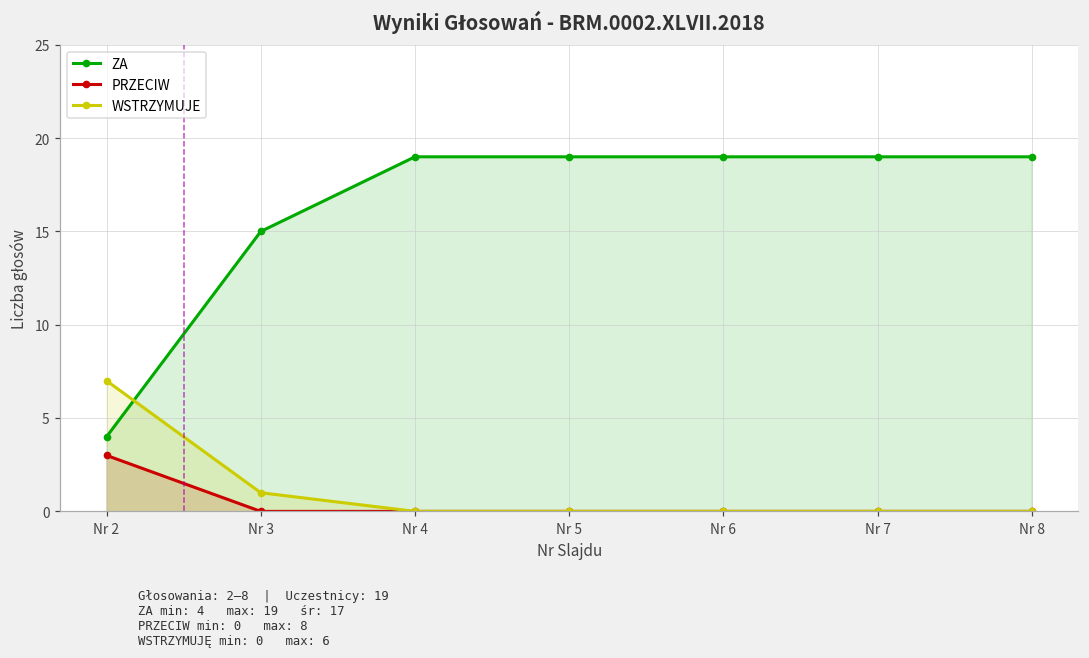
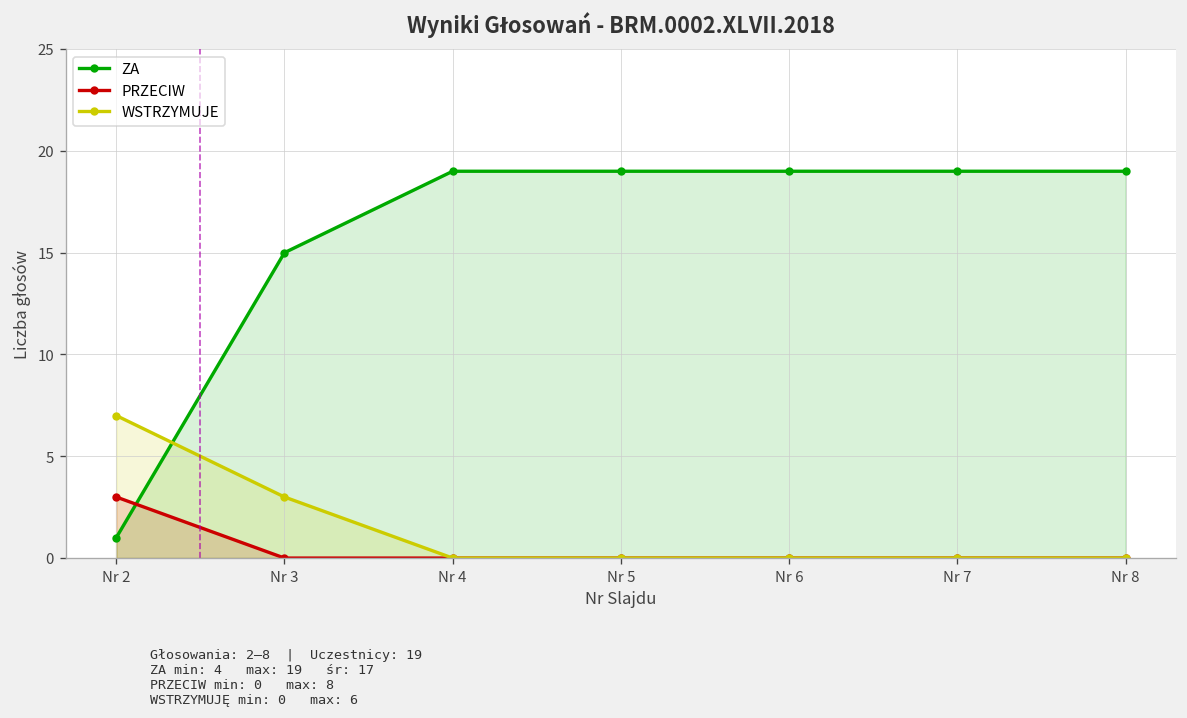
ZA, Nr 2: 4 -> 1
WSTRZYMUJE, Nr 3: 1 -> 3
